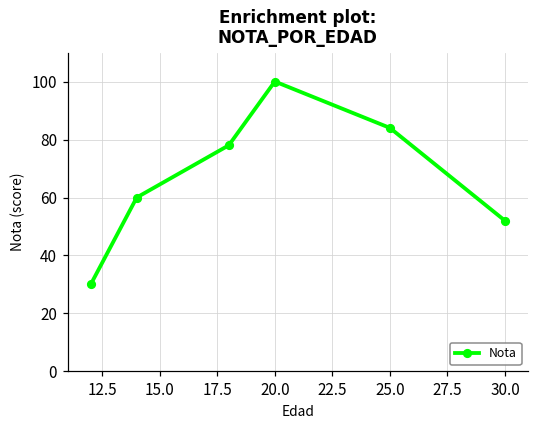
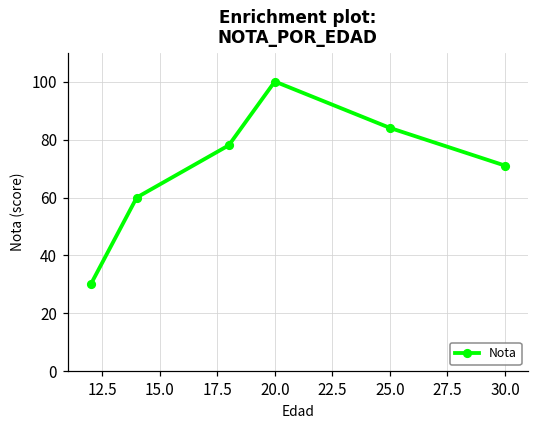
30.0: 52 -> 71
